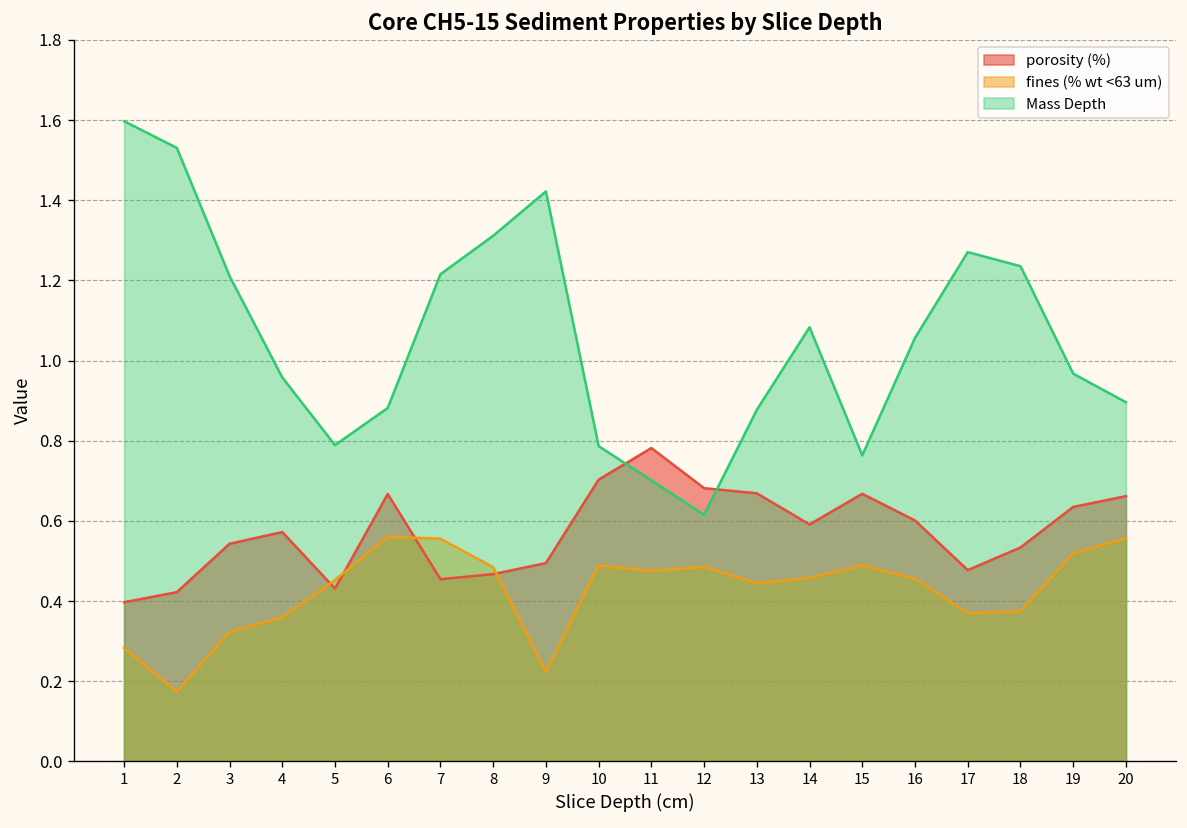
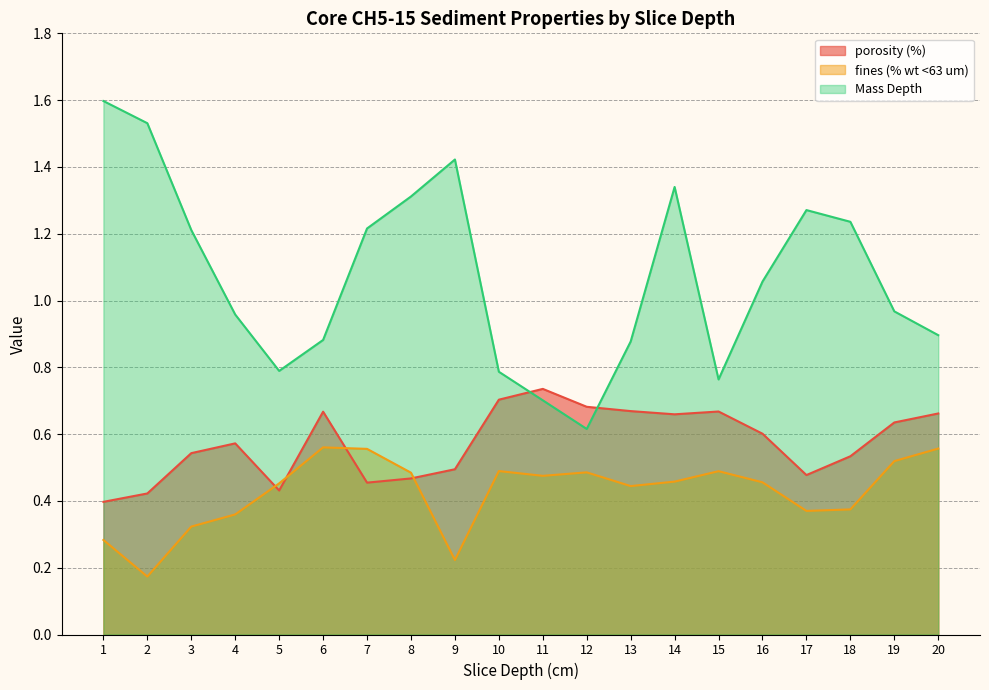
porosity (%), 11: 0.78 -> 0.74
porosity (%), 14: 0.59 -> 0.66
Mass Depth, 14: 1.08 -> 1.34
